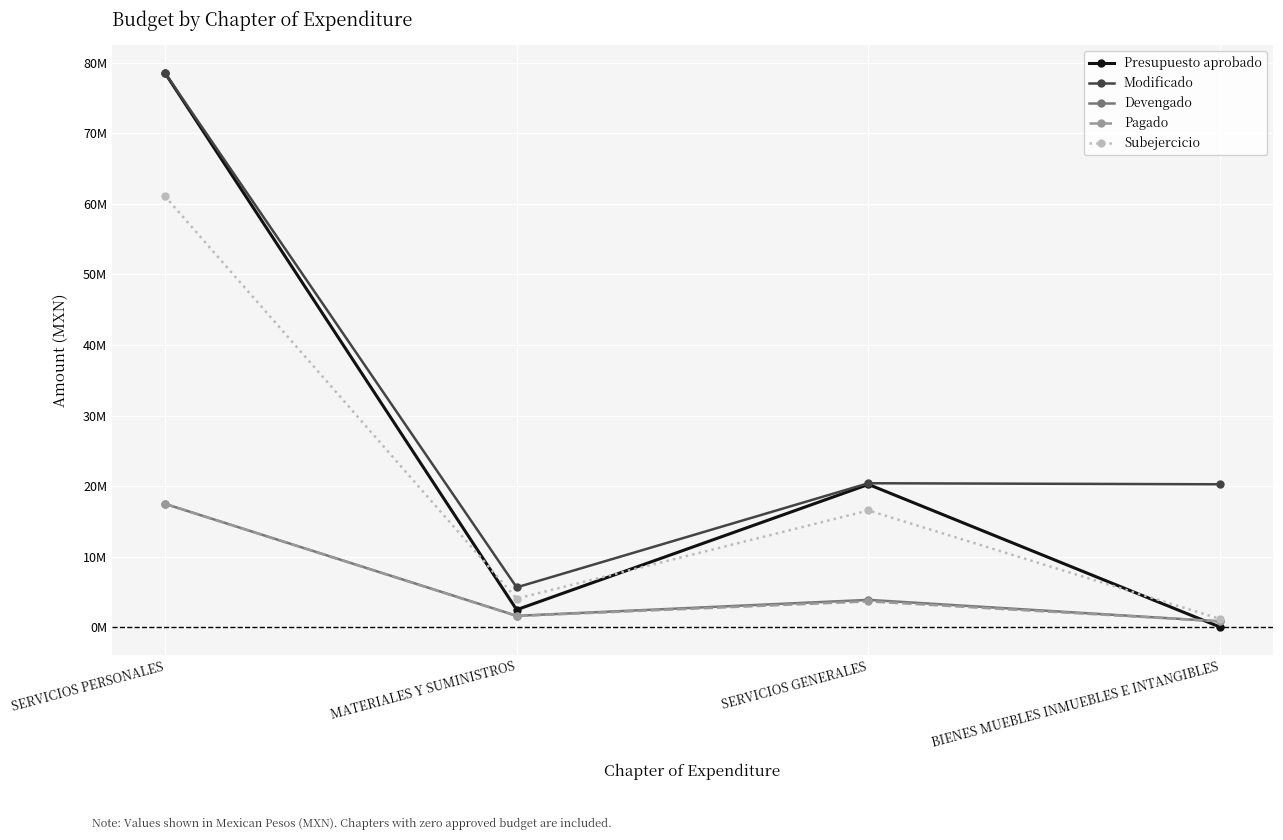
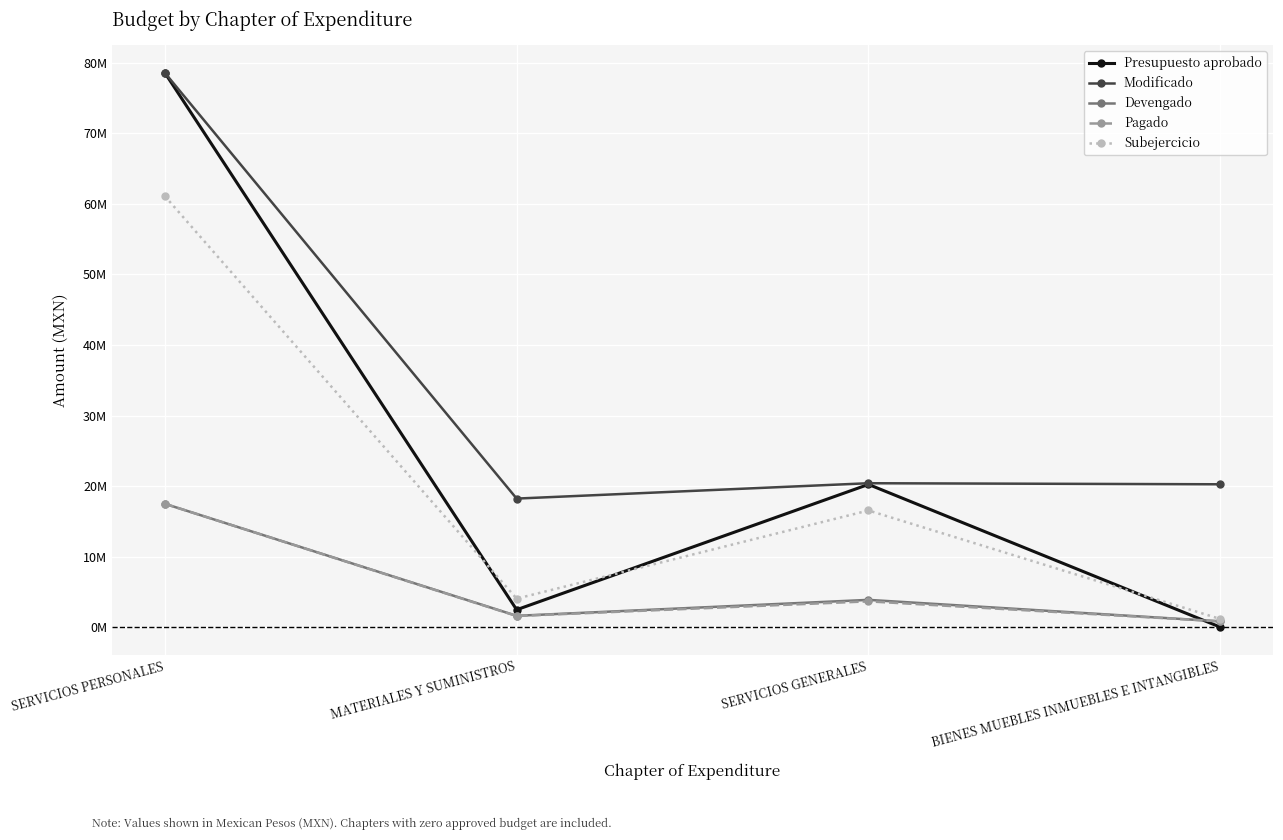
Modificado, MATERIALES Y SUMINISTROS: 6000000 -> 18000000
